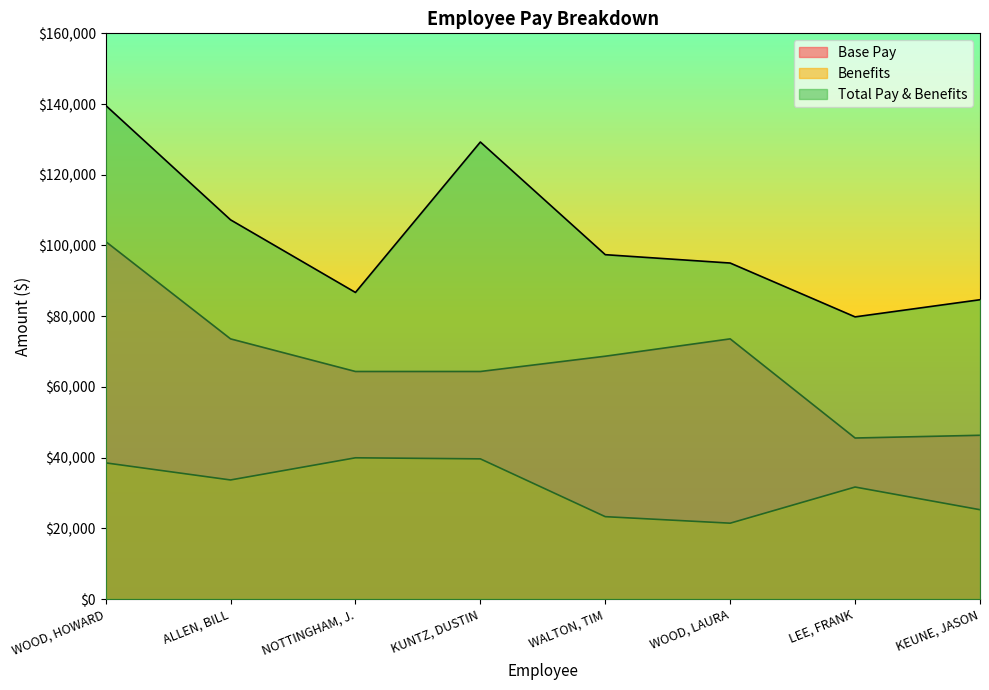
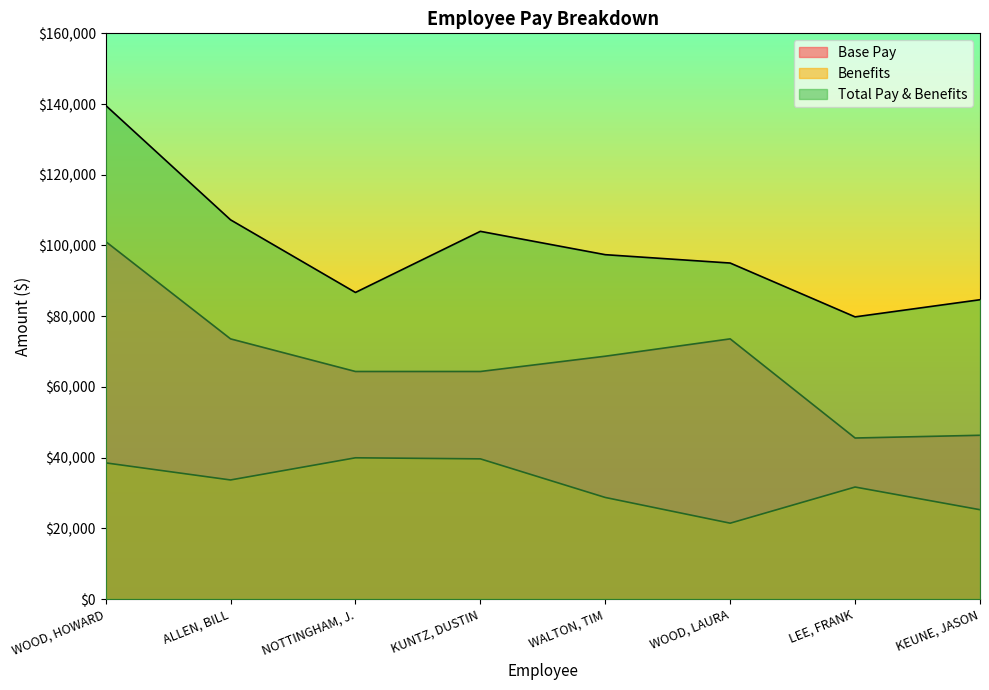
Total Pay & Benefits, KUNTZ, DUSTIN: $129,000 -> $104,000
Benefits, WALTON, TIM: $23,000 -> $29,000
